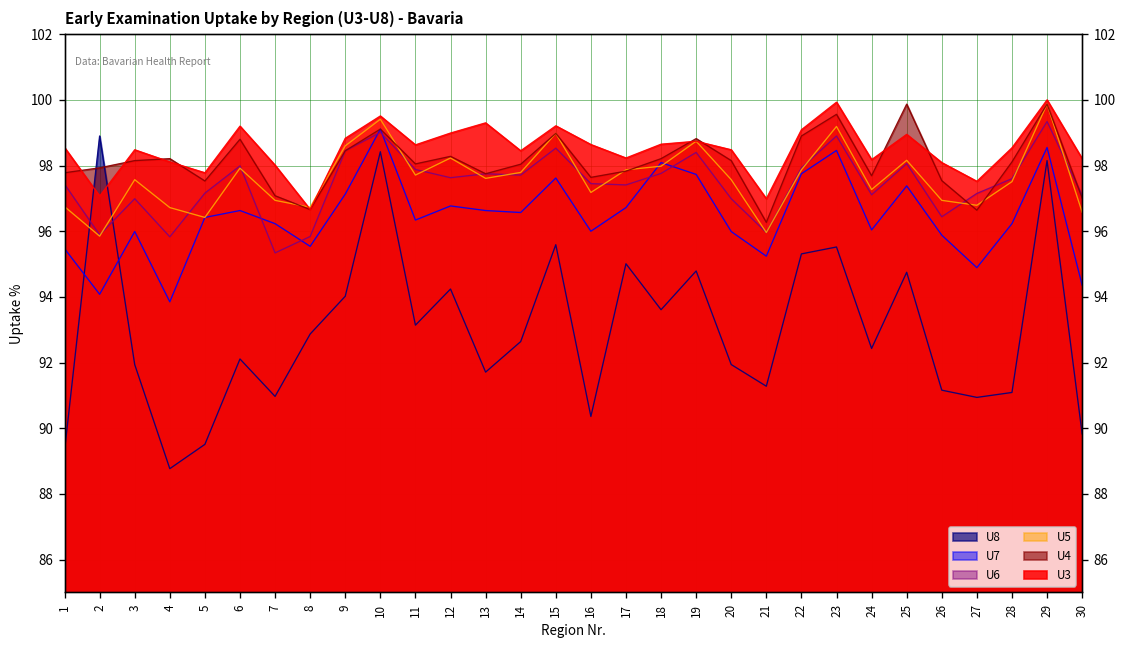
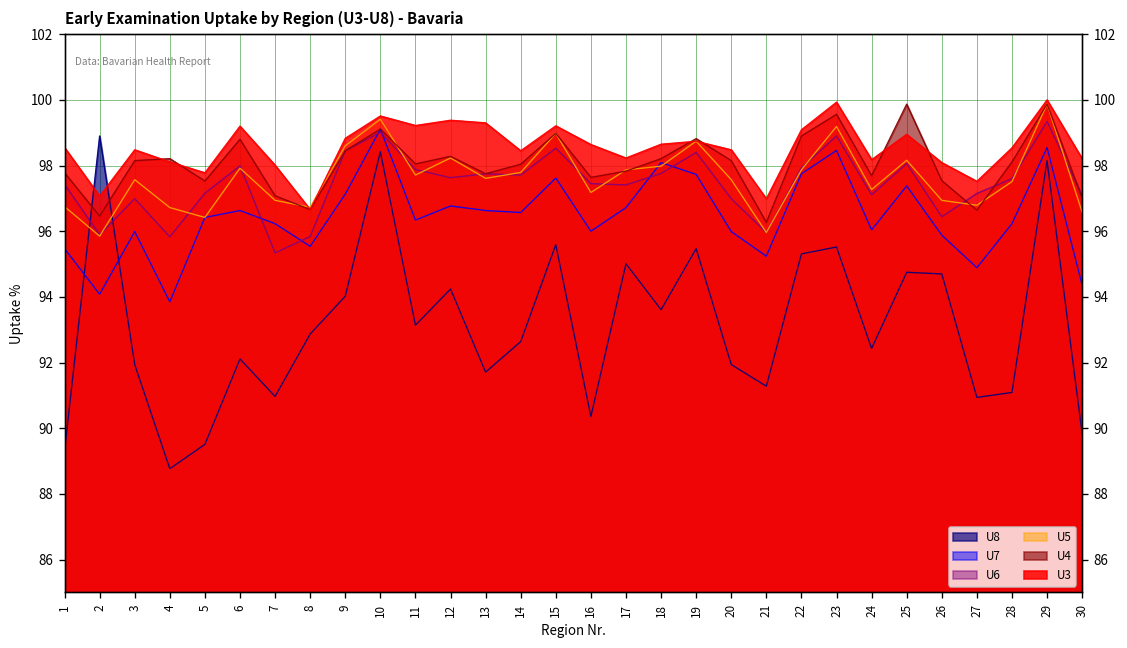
U4, 2: 97.9 -> 96.5
U3, 11: 98.6 -> 99.2
U3, 12: 99.0 -> 99.4
U8, 19: 94.8 -> 95.5
U8, 26: 91.2 -> 94.7
